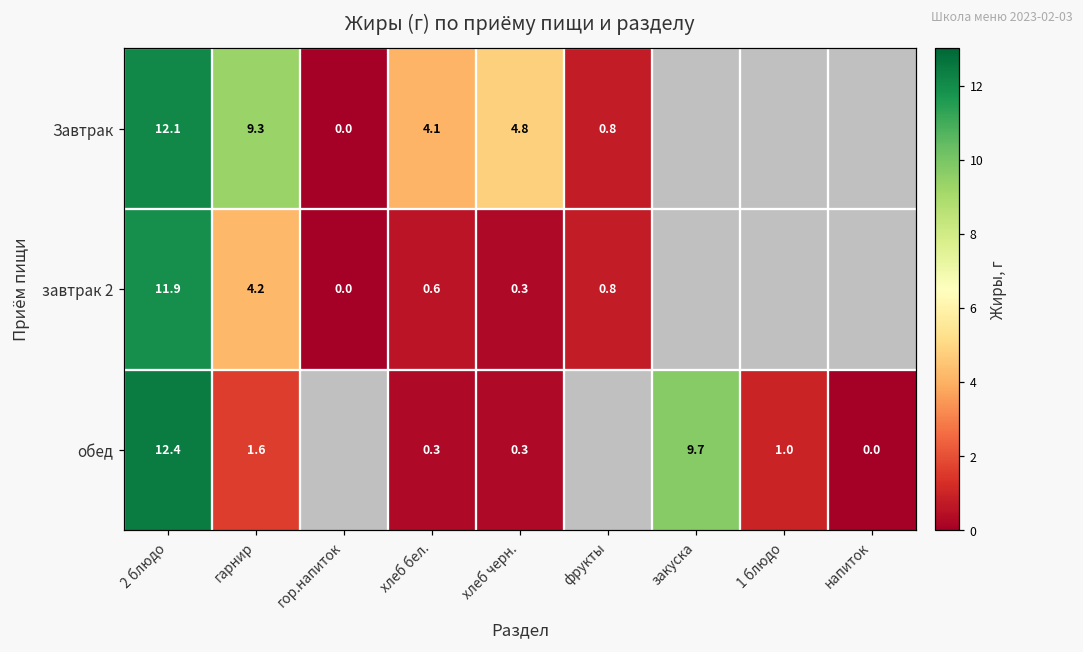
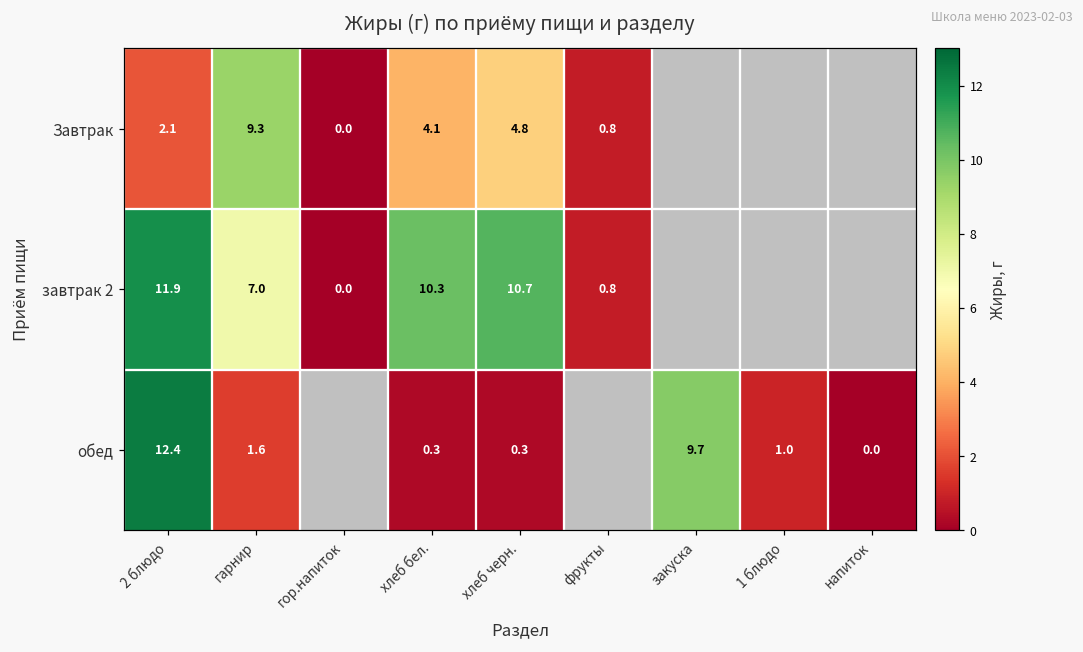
Завтрак, 2 блюдо: 12.1 -> 2.1
завтрак 2, гарнир: 4.2 -> 7.0
завтрак 2, хлеб бел.: 0.6 -> 10.3
завтрак 2, хлеб черн.: 0.3 -> 10.7
